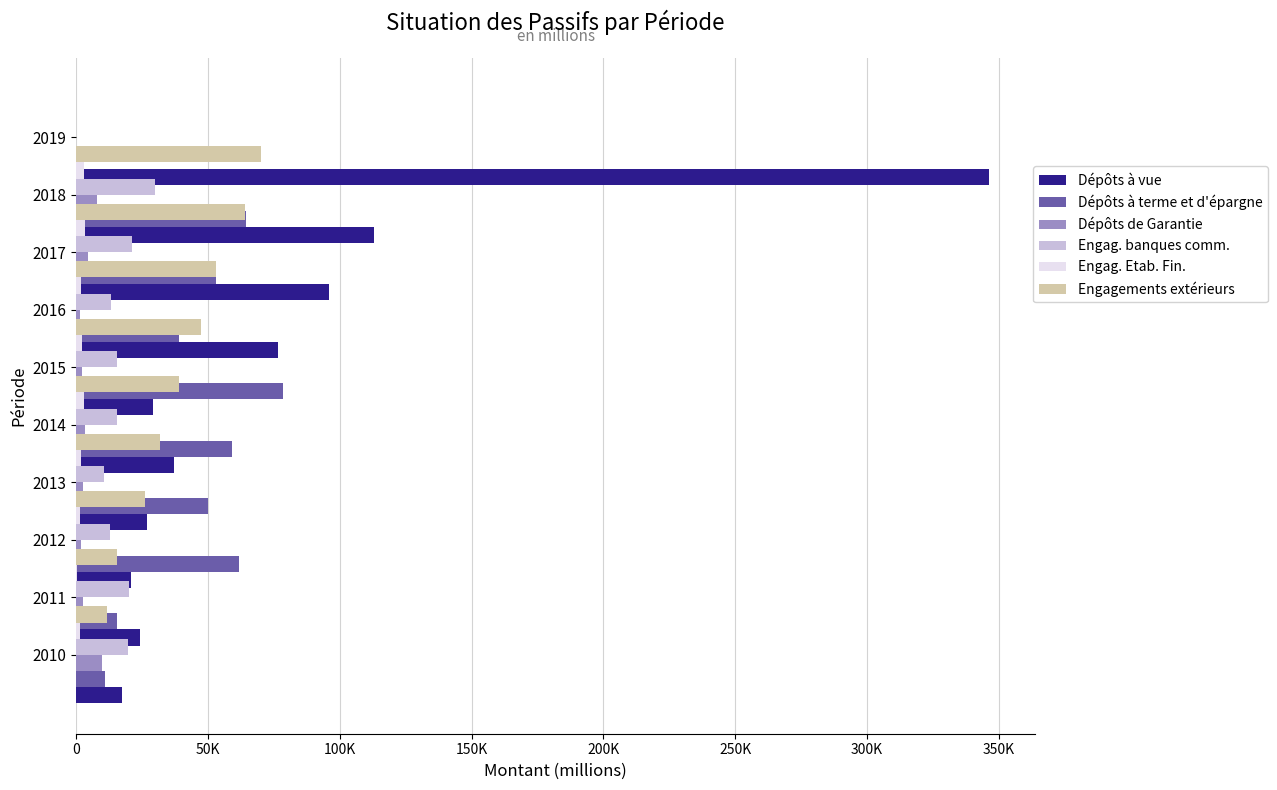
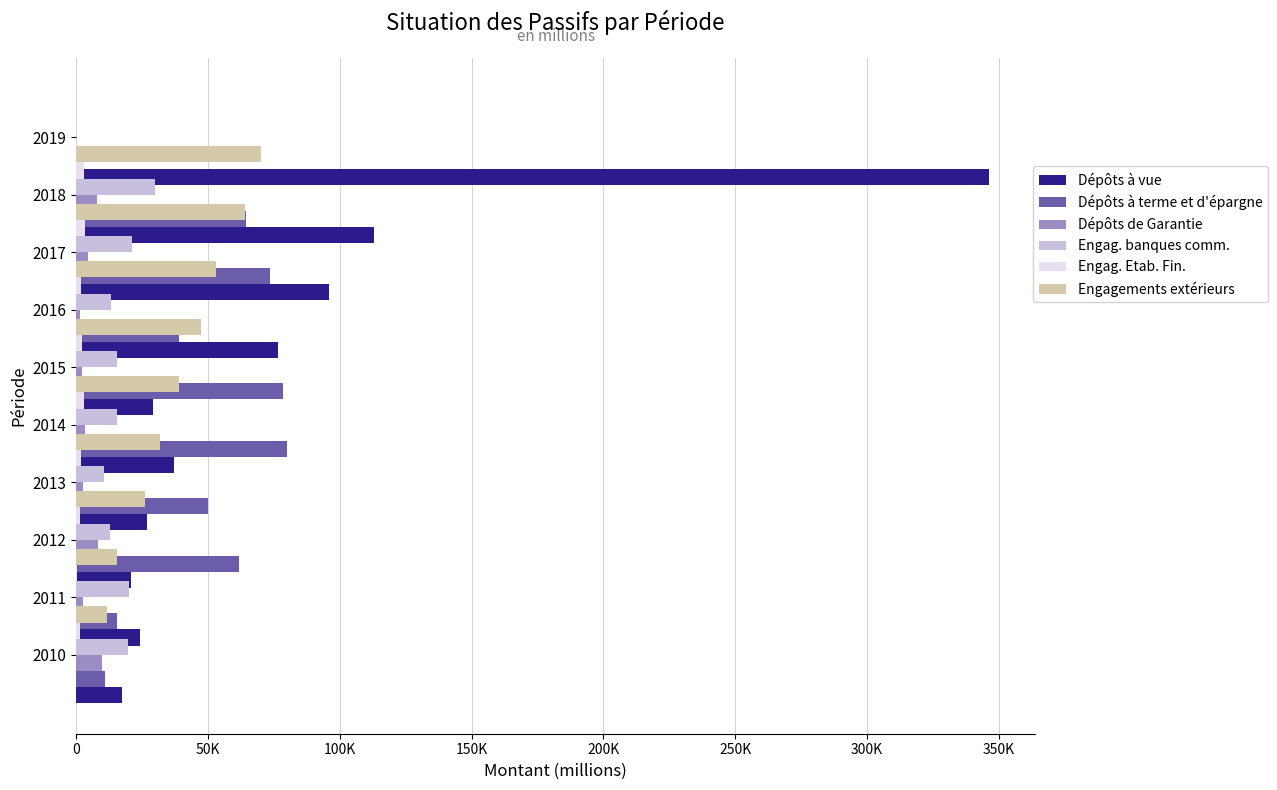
Dépôts à terme et d'épargne, 2017: 53000 -> 73000
Dépôts à terme et d'épargne, 2014: 59000 -> 80000
Dépôts de Garantie, 2012: 2000 -> 8000
